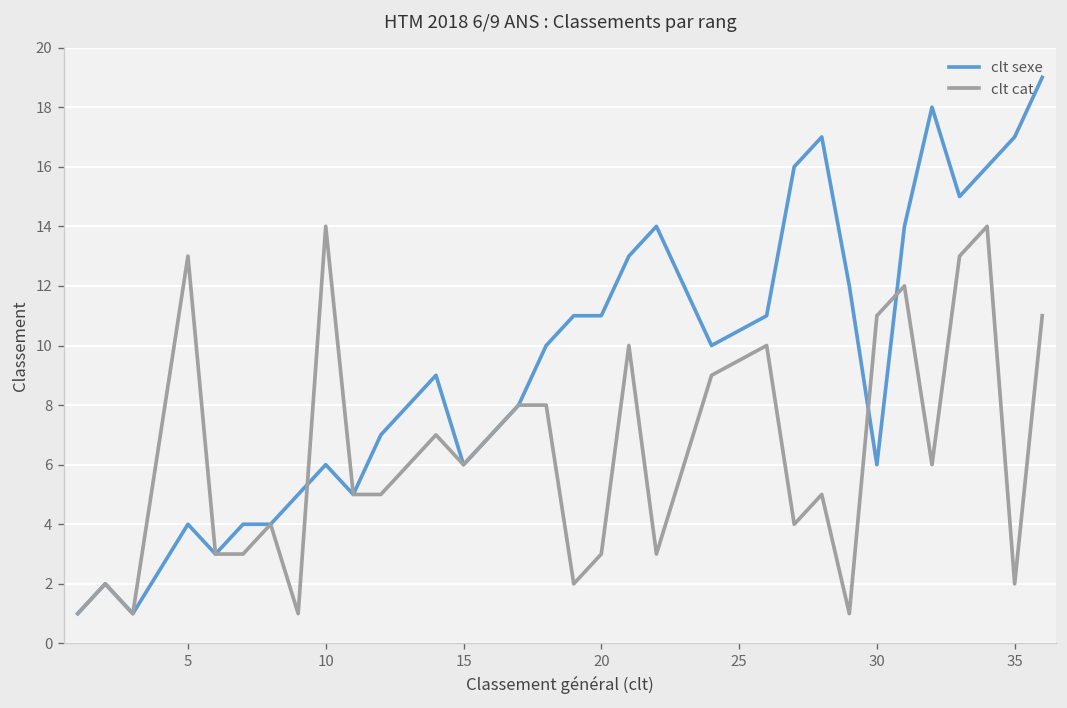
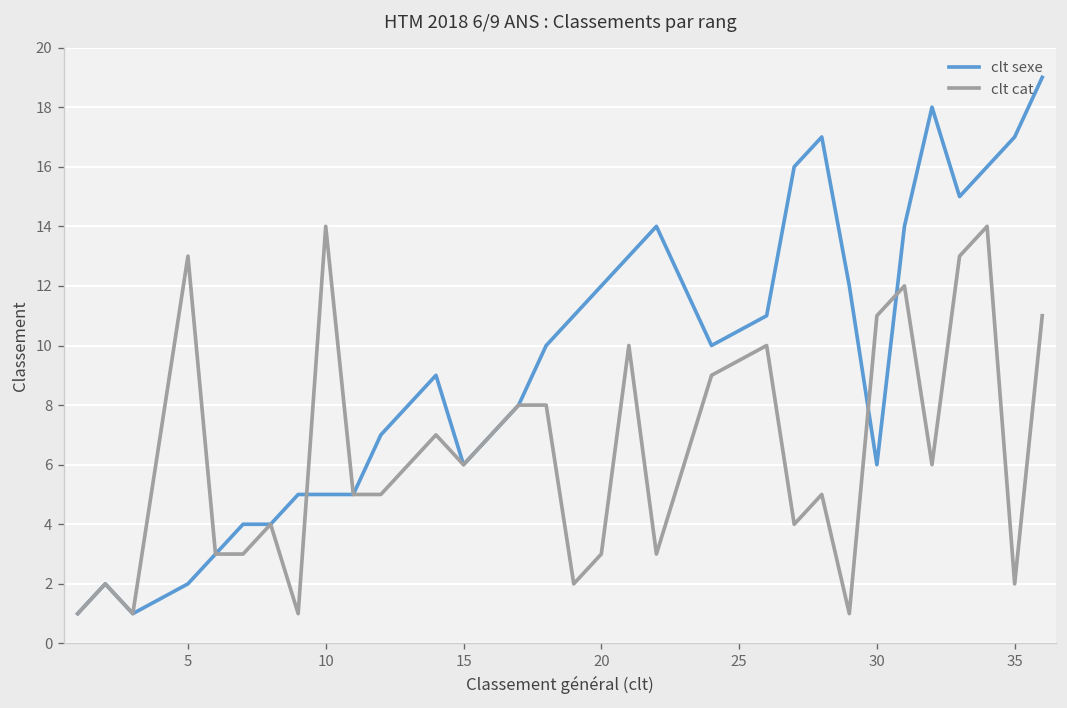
clt sexe, 5: 4 -> 2
clt sexe, 10: 6 -> 5
clt sexe, 20: 11 -> 12
